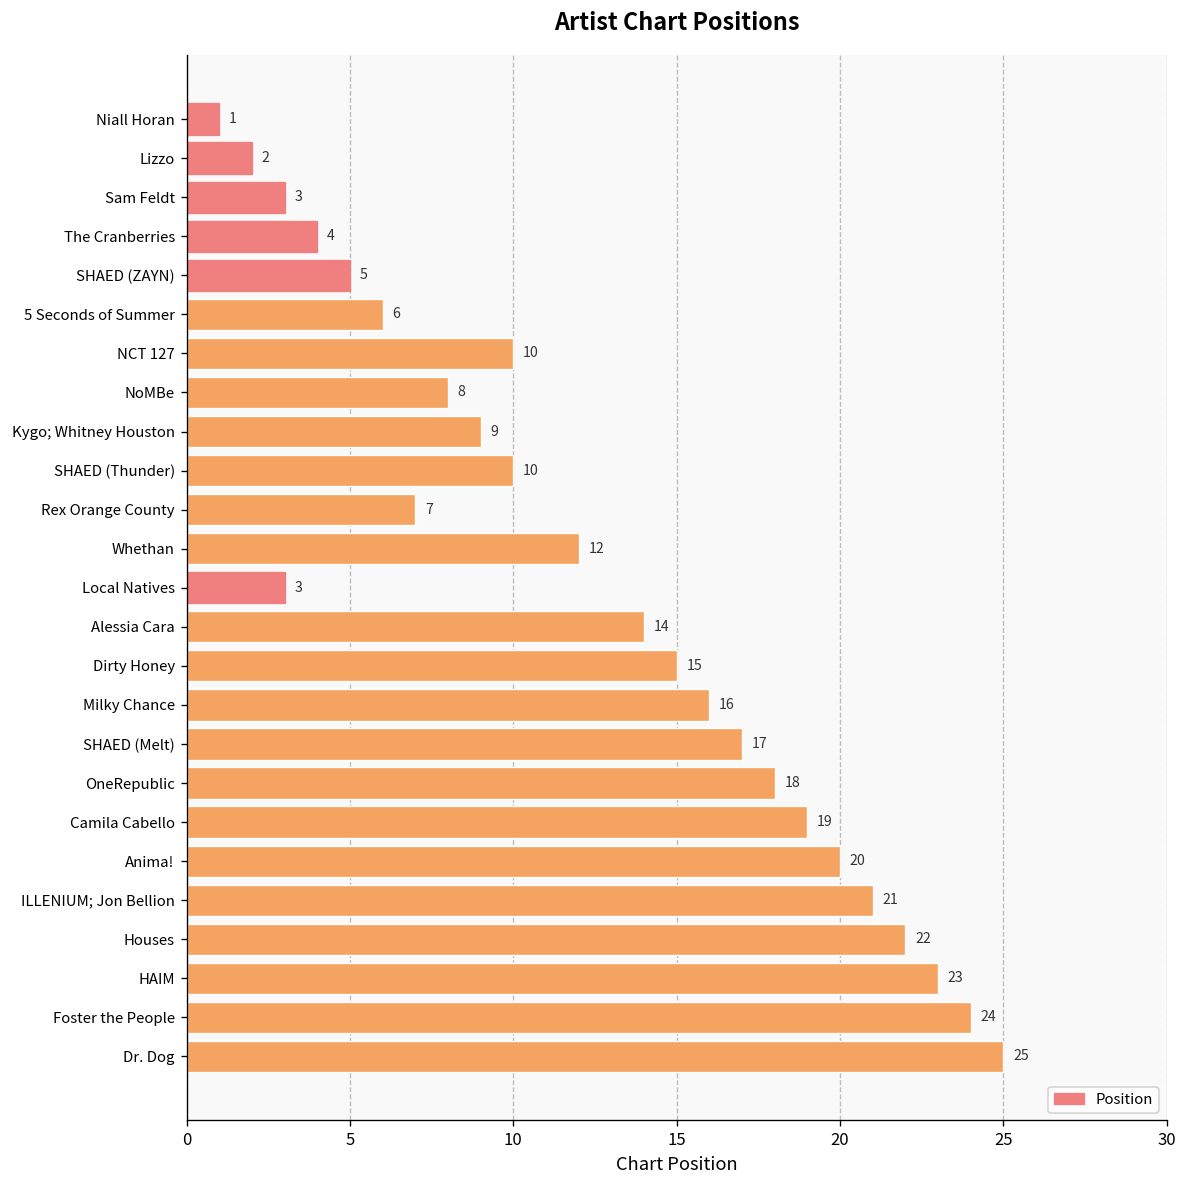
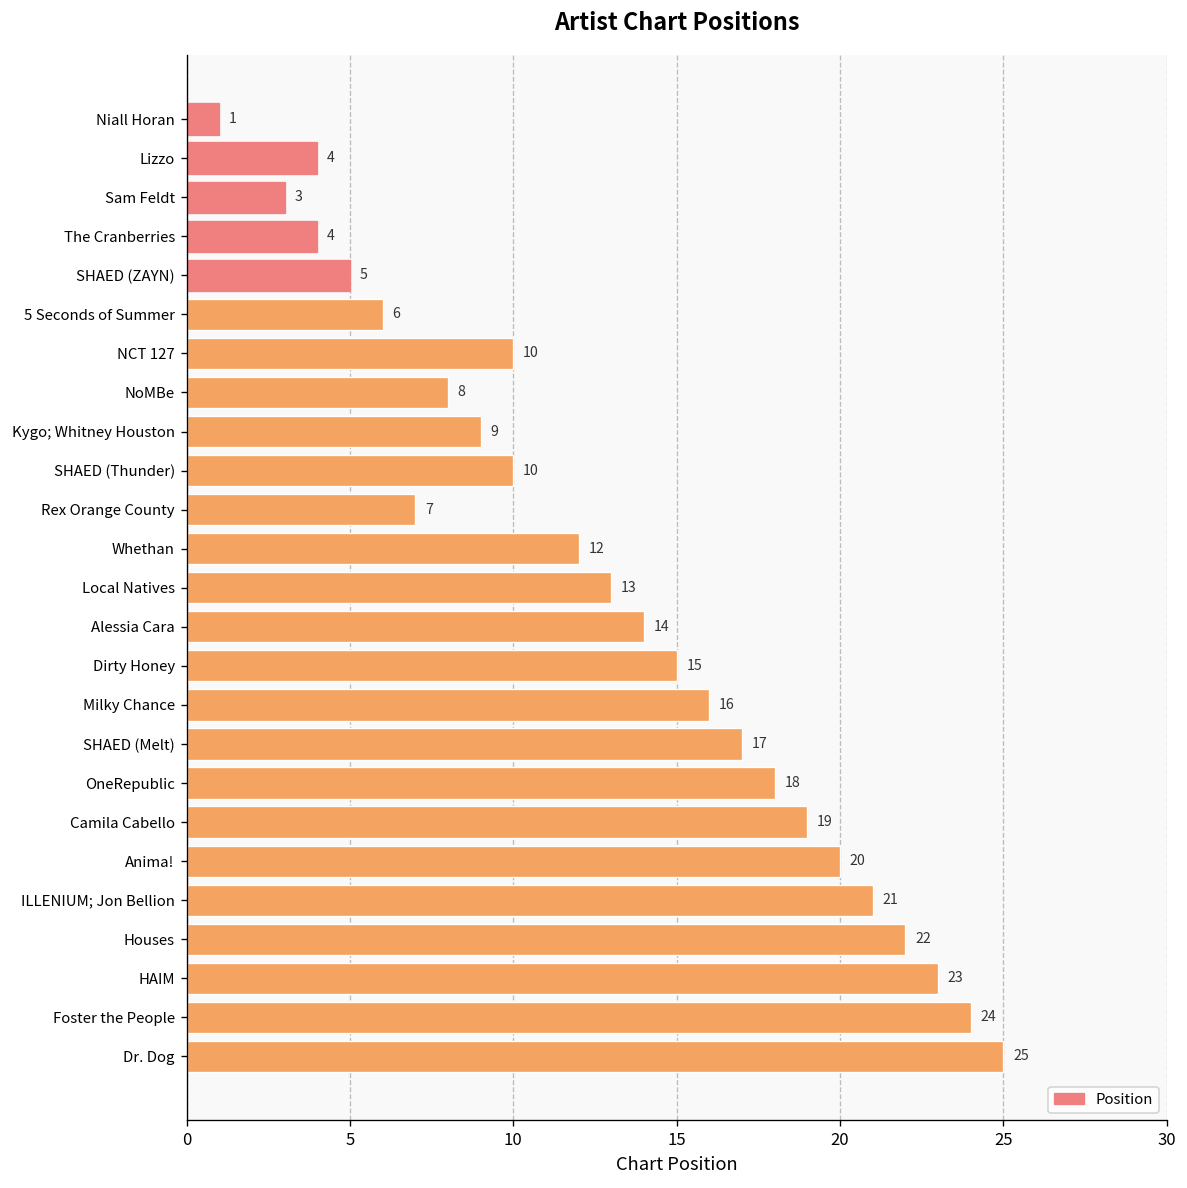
Lizzo: 2 -> 4
Local Natives: 3 -> 13
